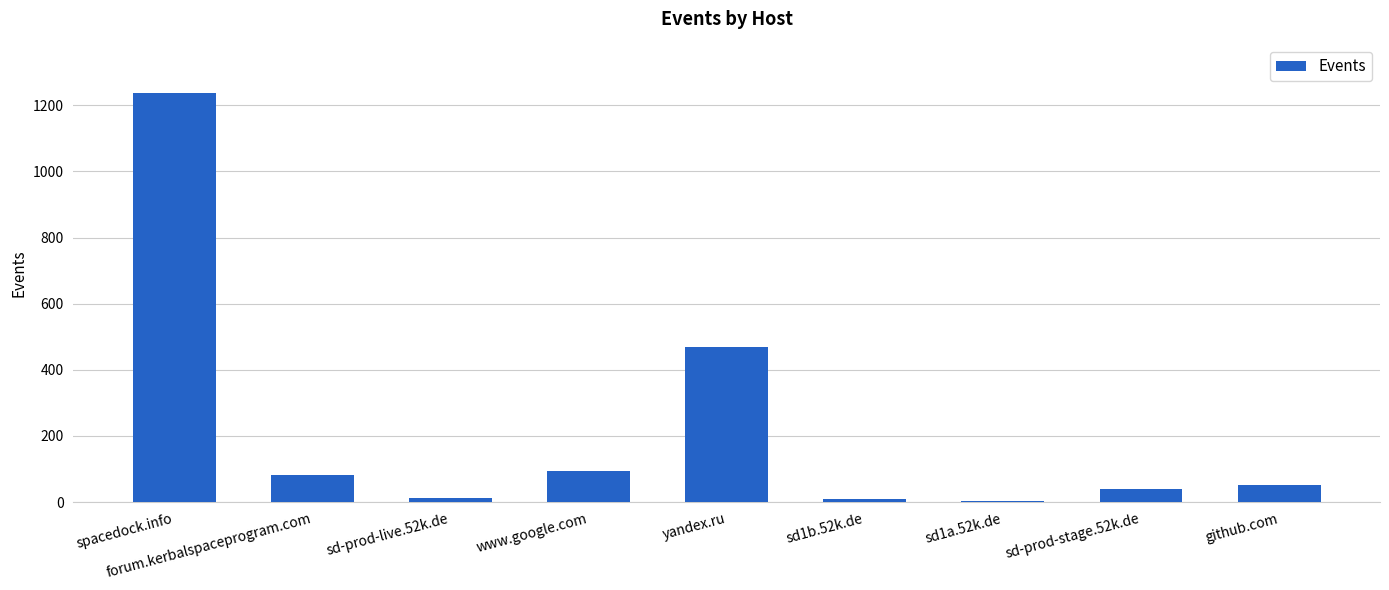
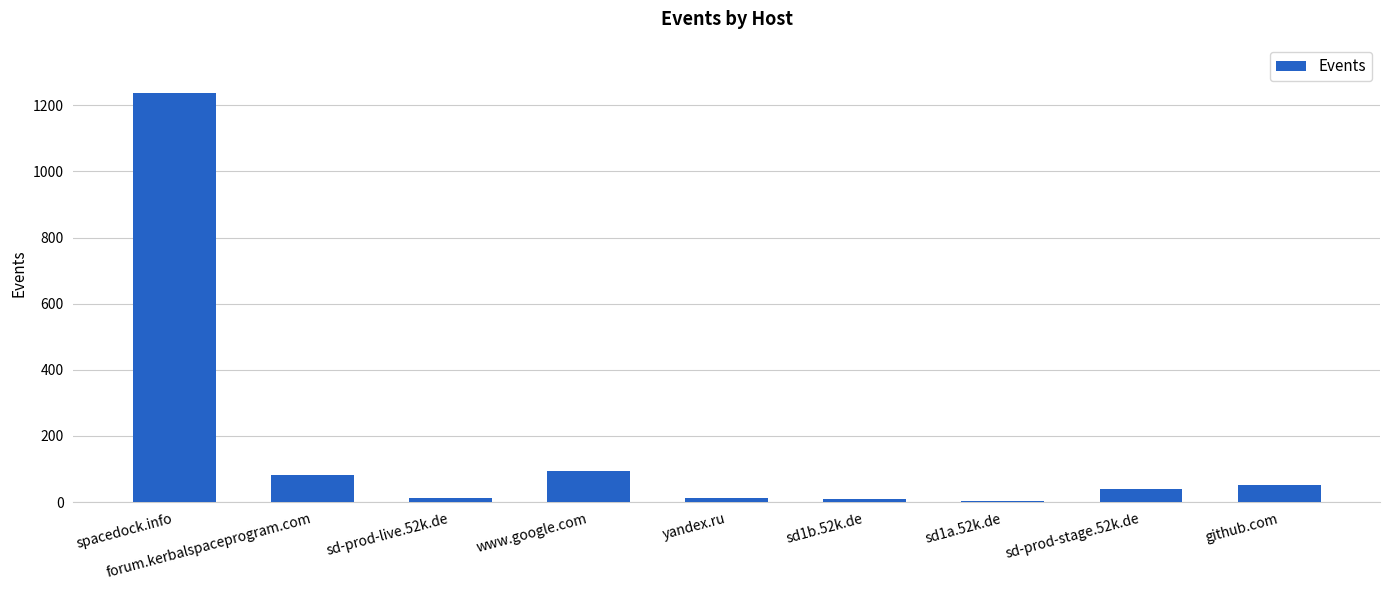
yandex.ru: 470 -> 10
